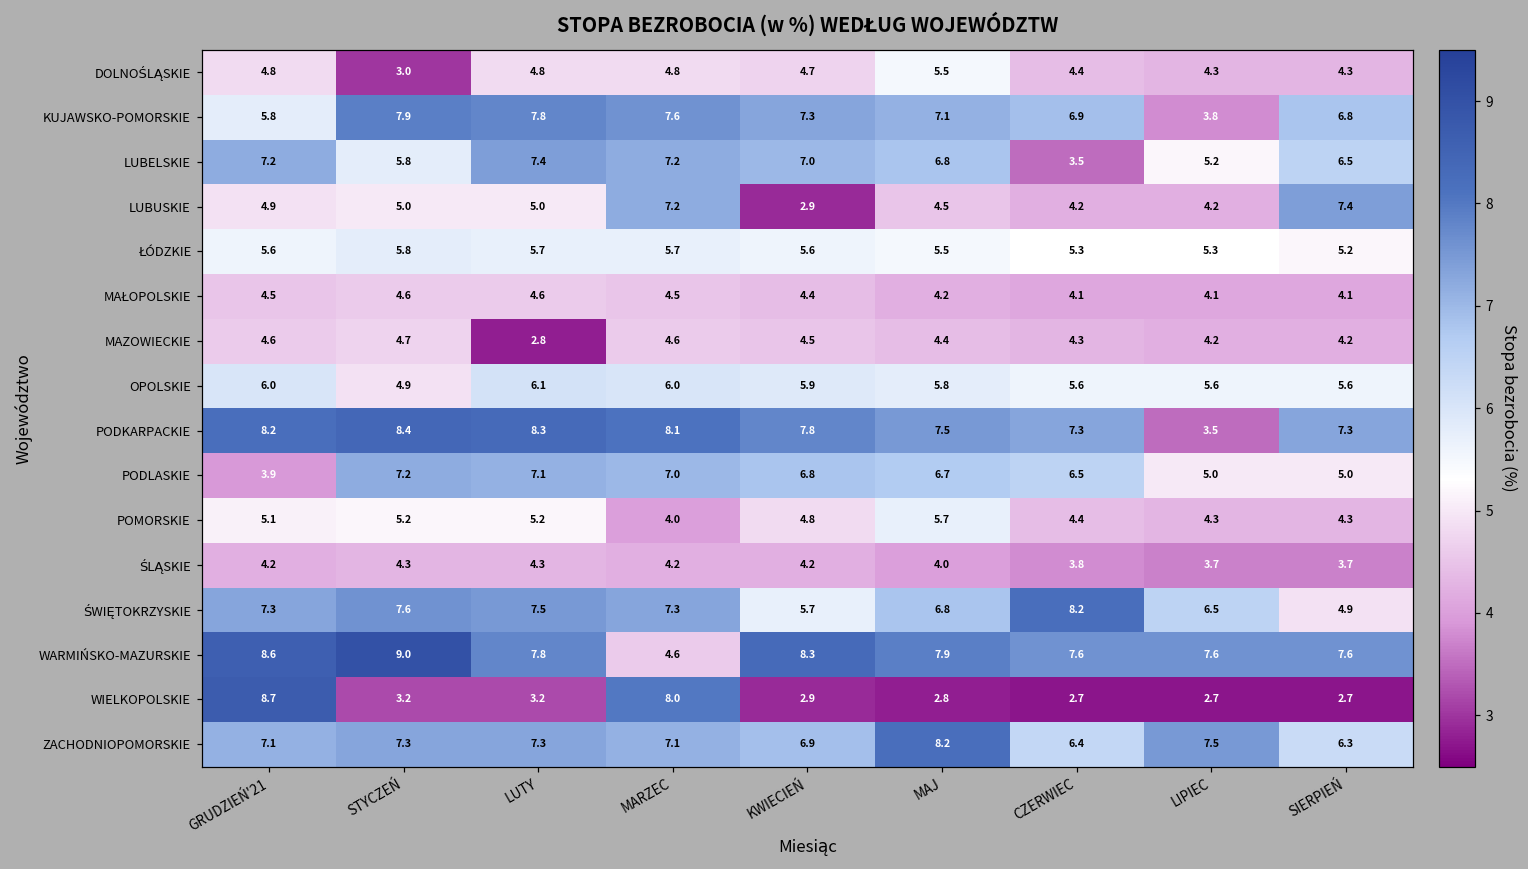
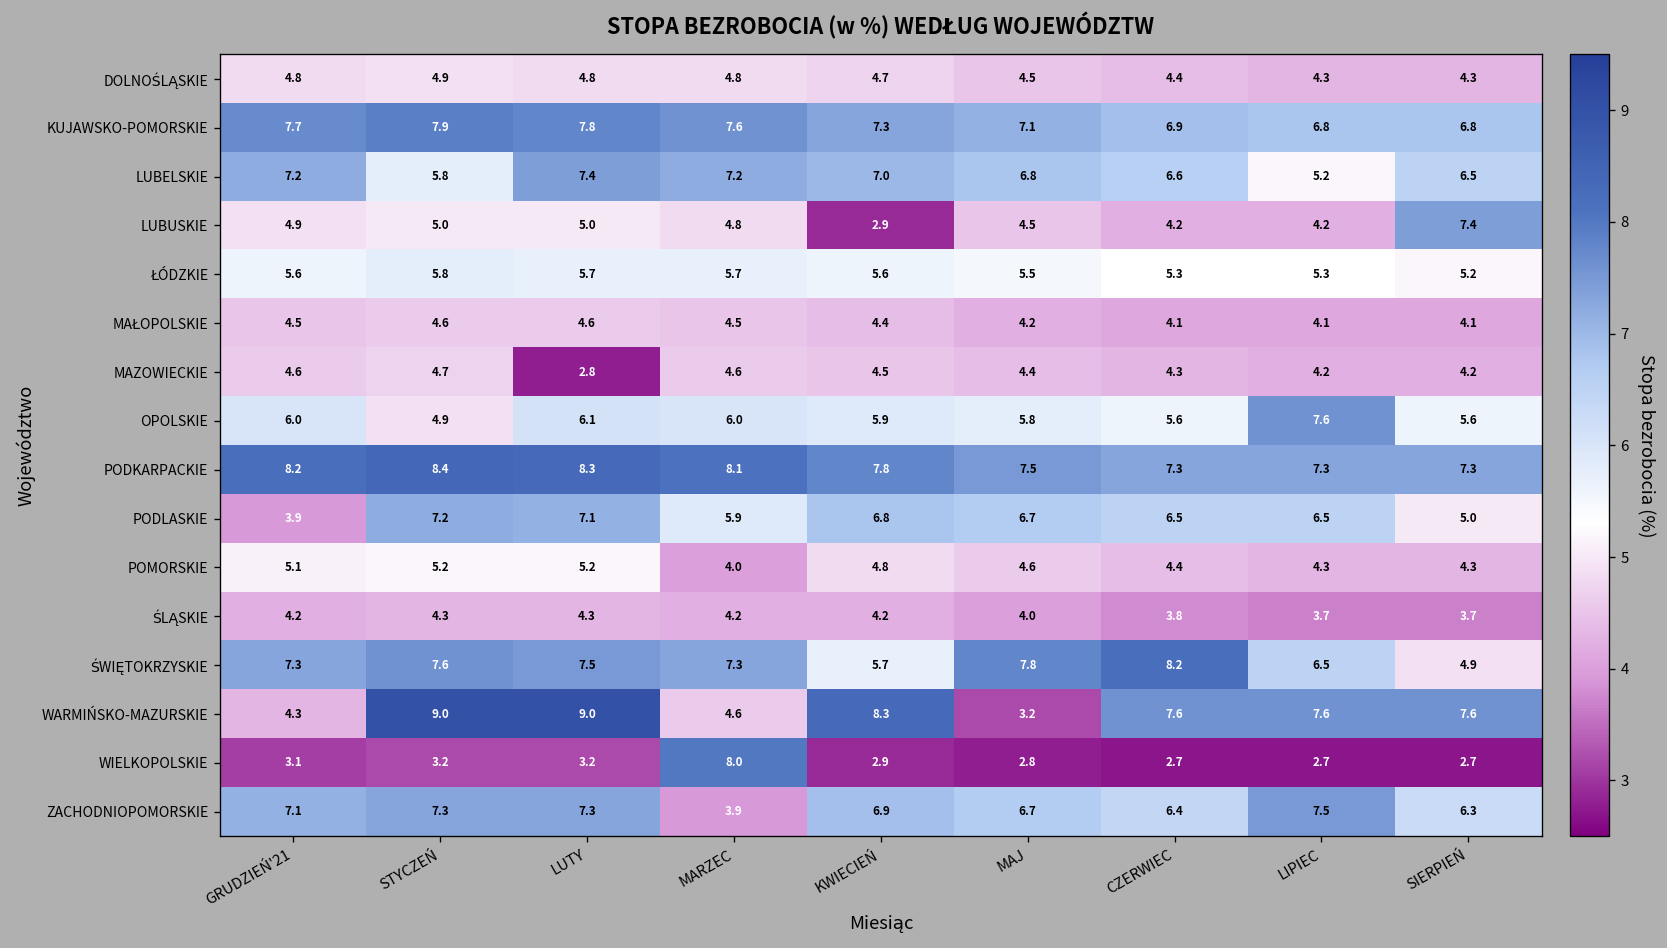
DOLNOŚLĄSKIE, STYCZEŃ: 3.0 -> 4.9
DOLNOŚLĄSKIE, MAJ: 5.5 -> 4.5
KUJAWSKO-POMORSKIE, GRUDZIEŃ'21: 5.8 -> 7.7
KUJAWSKO-POMORSKIE, LIPIEC: 3.8 -> 6.8
LUBELSKIE, CZERWIEC: 3.5 -> 6.6
LUBUSKIE, MARZEC: 7.2 -> 4.8
OPOLSKIE, LIPIEC: 5.6 -> 7.6
PODKARPACKIE, LIPIEC: 3.5 -> 7.3
PODLASKIE, MARZEC: 7.0 -> 5.9
PODLASKIE, LIPIEC: 5.0 -> 6.5
POMORSKIE, MAJ: 5.7 -> 4.6
ŚWIĘTOKRZYSKIE, MAJ: 6.8 -> 7.8
WARMIŃSKO-MAZURSKIE, GRUDZIEŃ'21: 8.6 -> 4.3
WARMIŃSKO-MAZURSKIE, LUTY: 7.8 -> 9.0
WARMIŃSKO-MAZURSKIE, MAJ: 7.9 -> 3.2
WIELKOPOLSKIE, GRUDZIEŃ'21: 8.7 -> 3.1
ZACHODNIOPOMORSKIE, MARZEC: 7.1 -> 3.9
ZACHODNIOPOMORSKIE, MAJ: 8.2 -> 6.7
